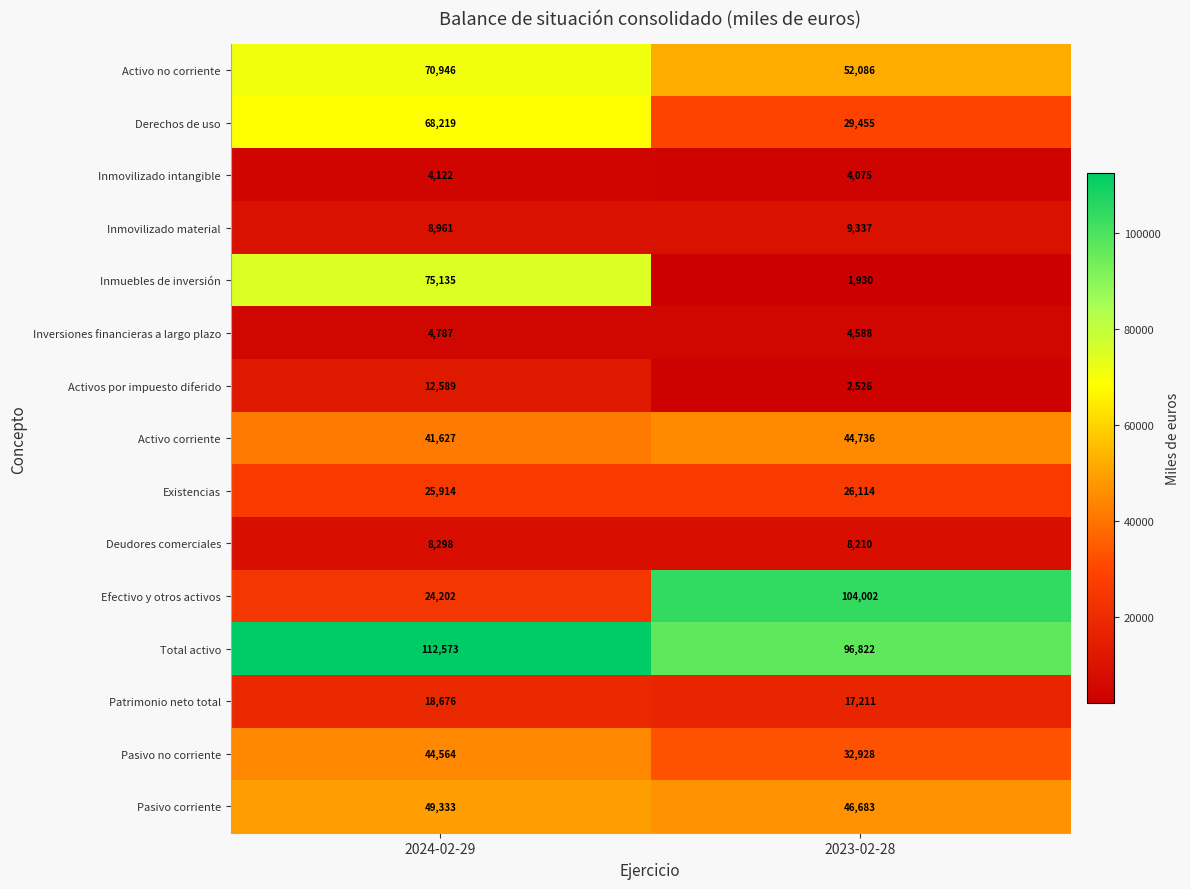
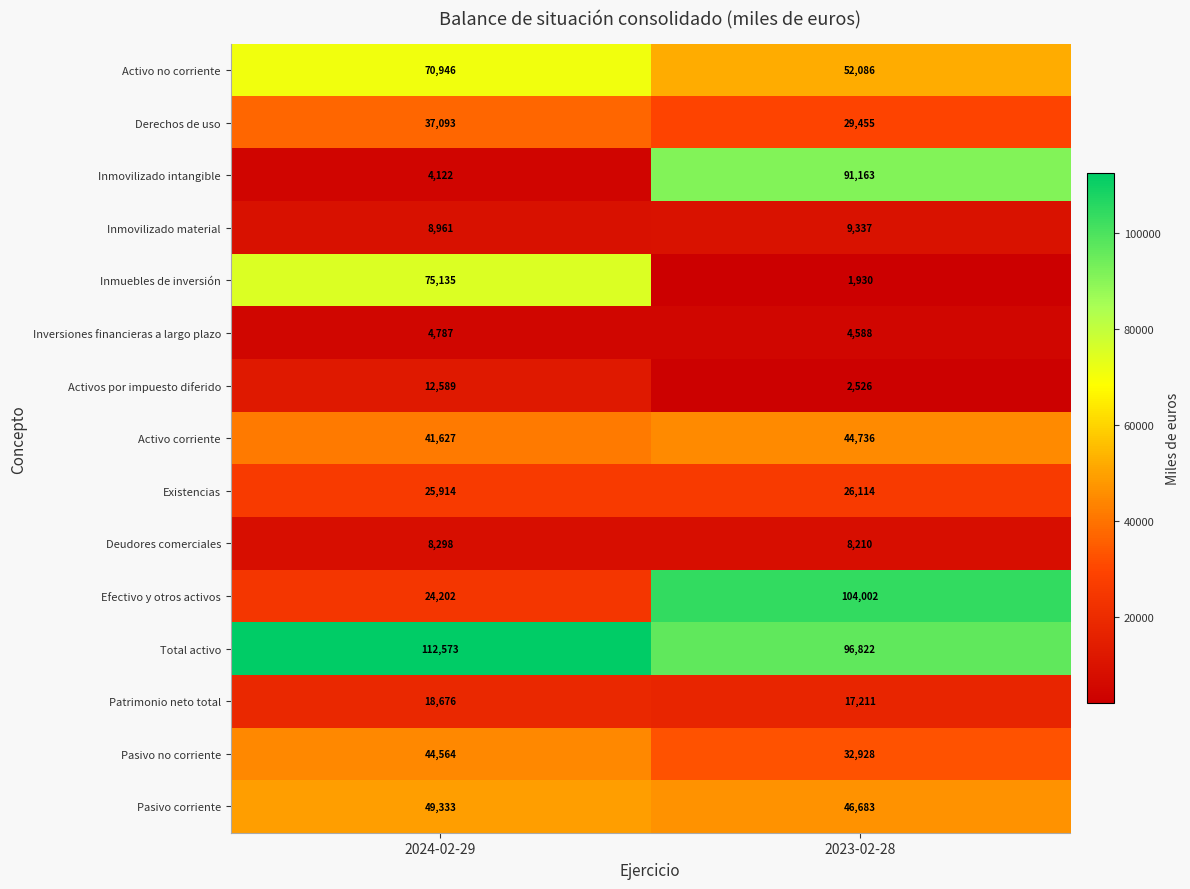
Derechos de uso, 2024-02-29: 68,219 -> 37,093
Inmovilizado intangible, 2023-02-28: 4,075 -> 91,163
